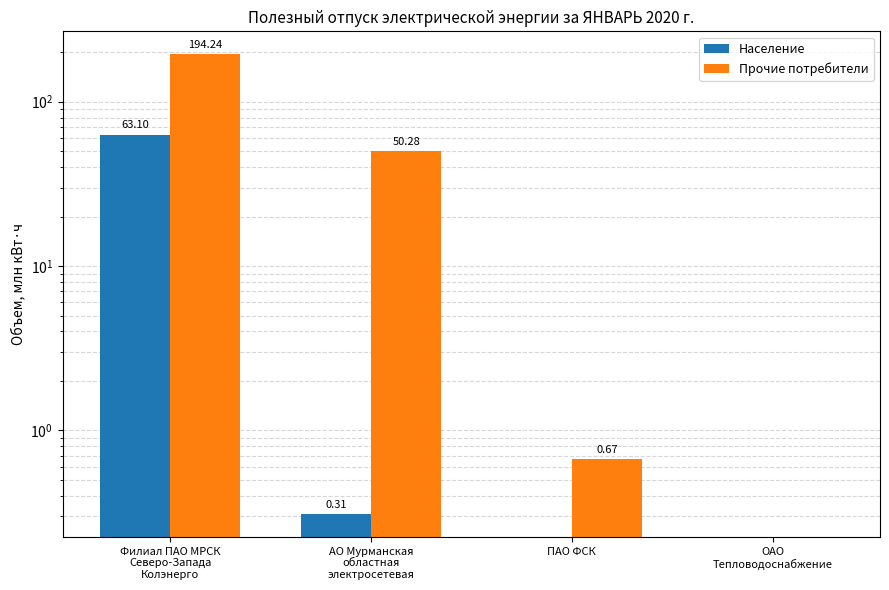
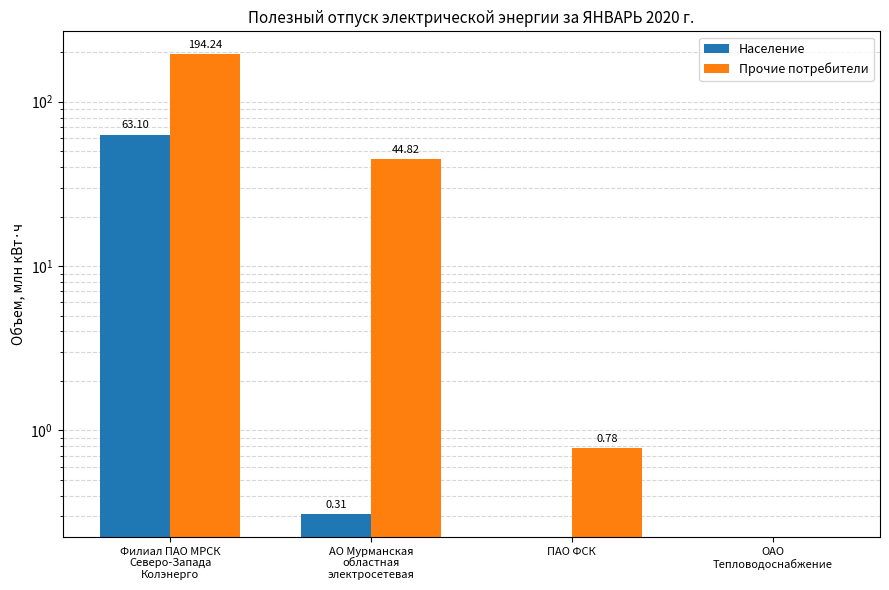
Прочие потребители, АО Мурманская областная электросетевая: 50.28 -> 44.82
Прочие потребители, ПАО ФСК: 0.67 -> 0.78
